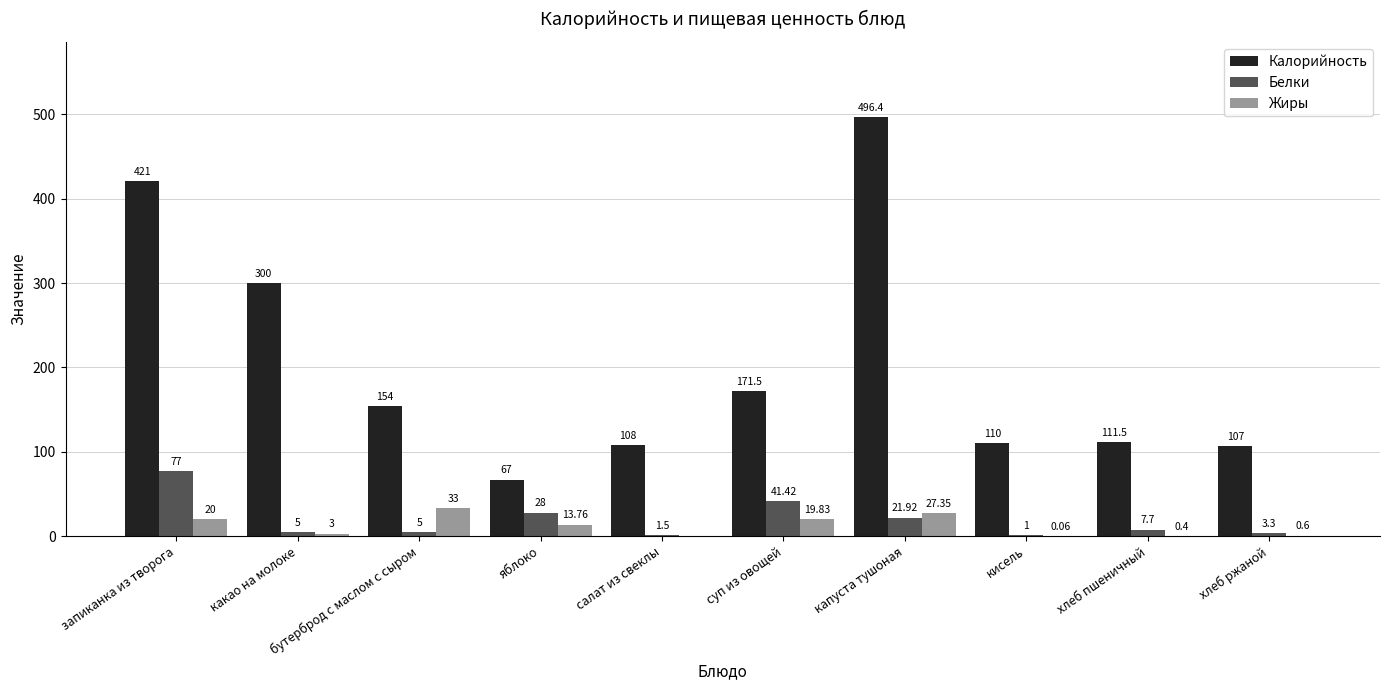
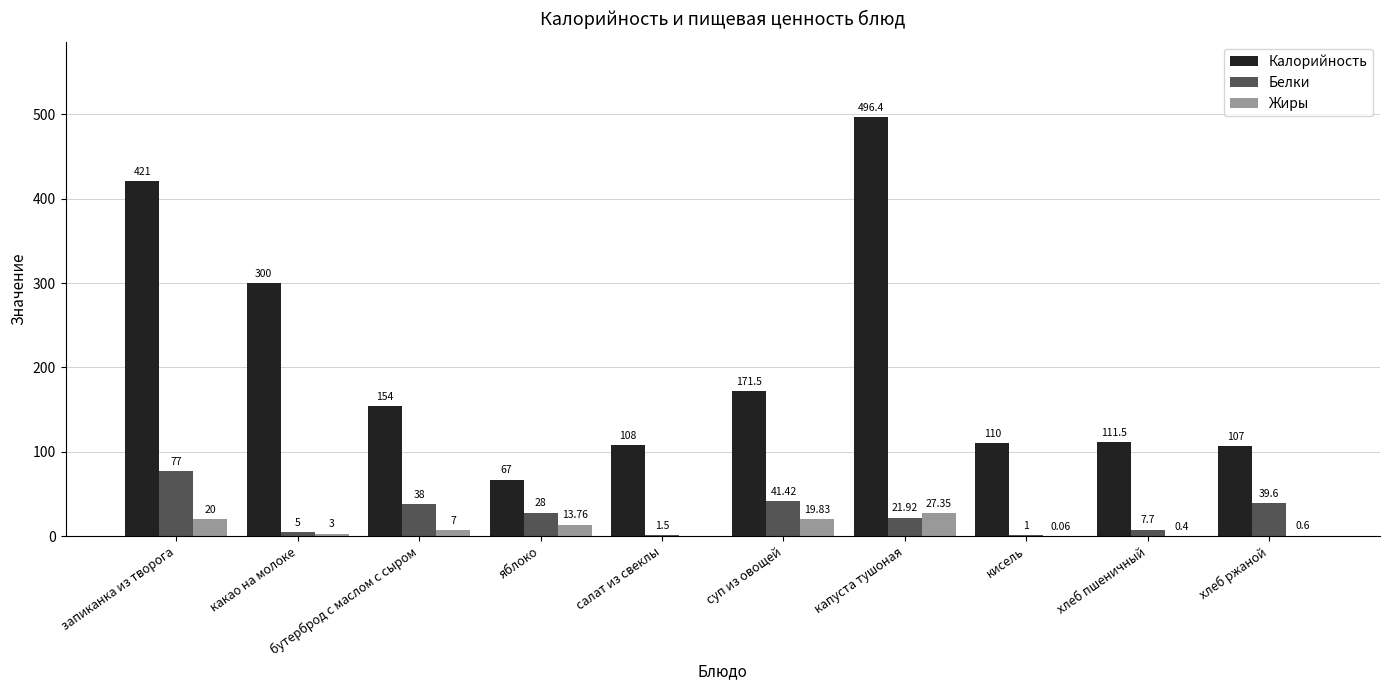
Белки, бутерброд с маслом с сыром: 5 -> 38
Жиры, бутерброд с маслом с сыром: 33 -> 7
Белки, хлеб ржаной: 3.3 -> 39.6
